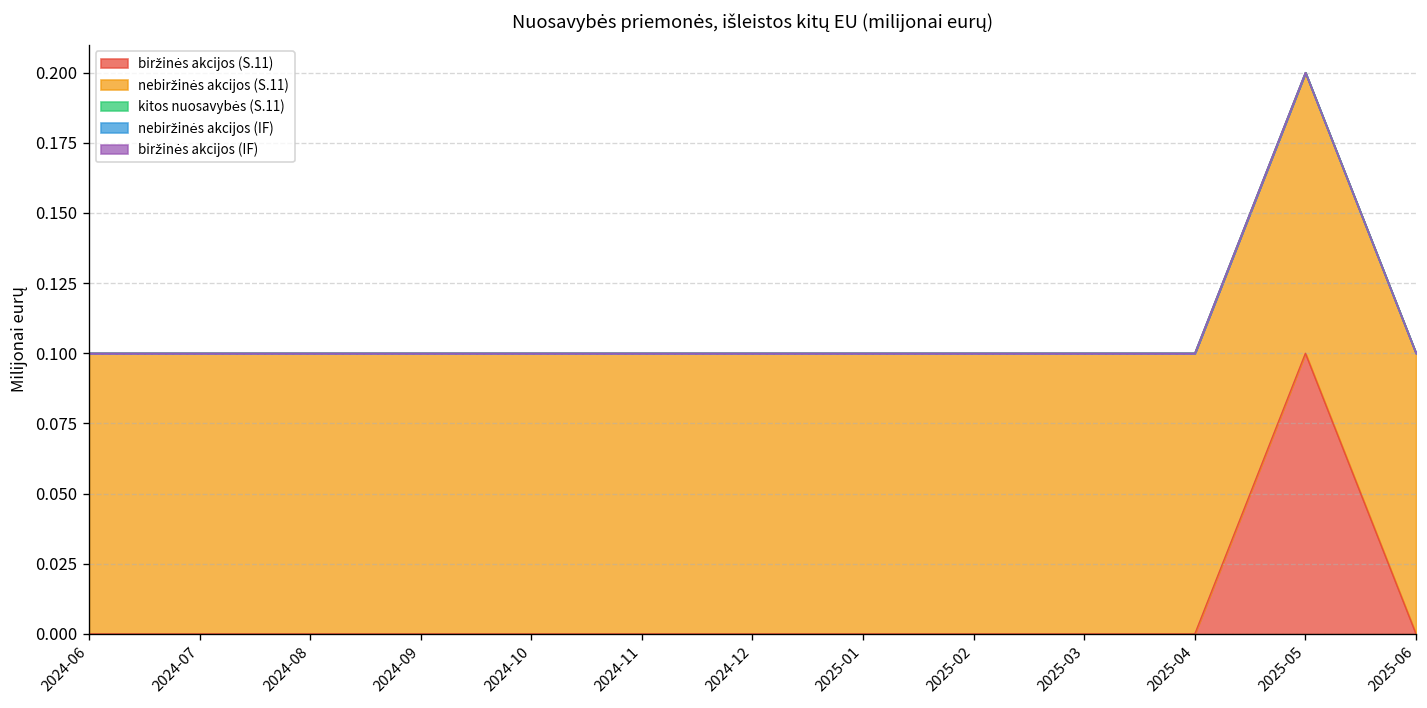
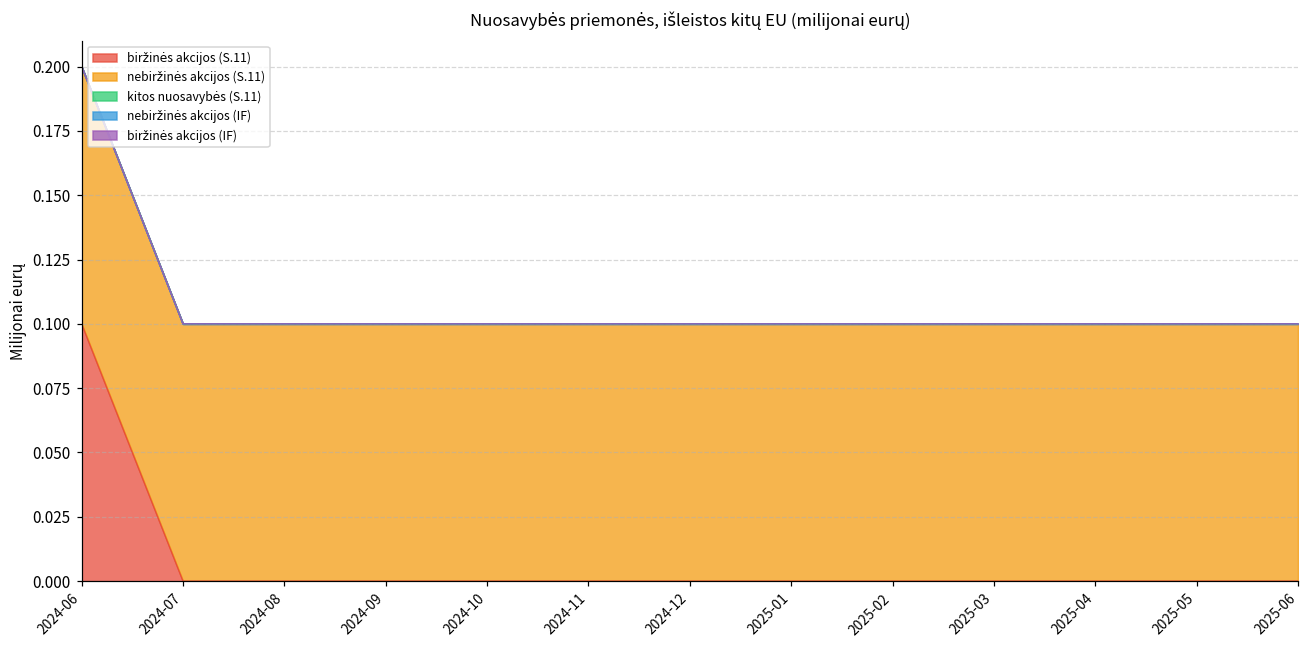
biržinės akcijos (S.11), 2024-06: 0.0 -> 0.1
biržinės akcijos (S.11), 2025-05: 0.1 -> 0.0
